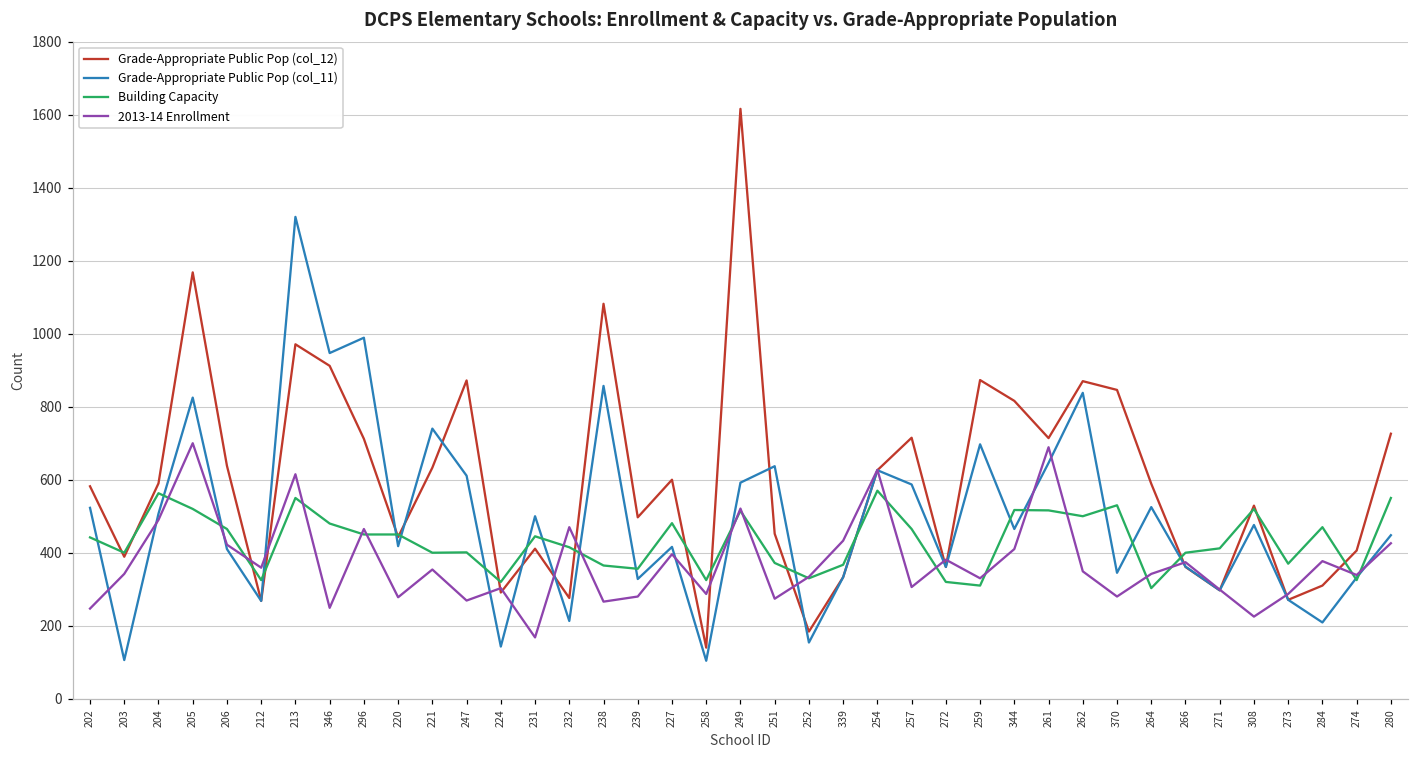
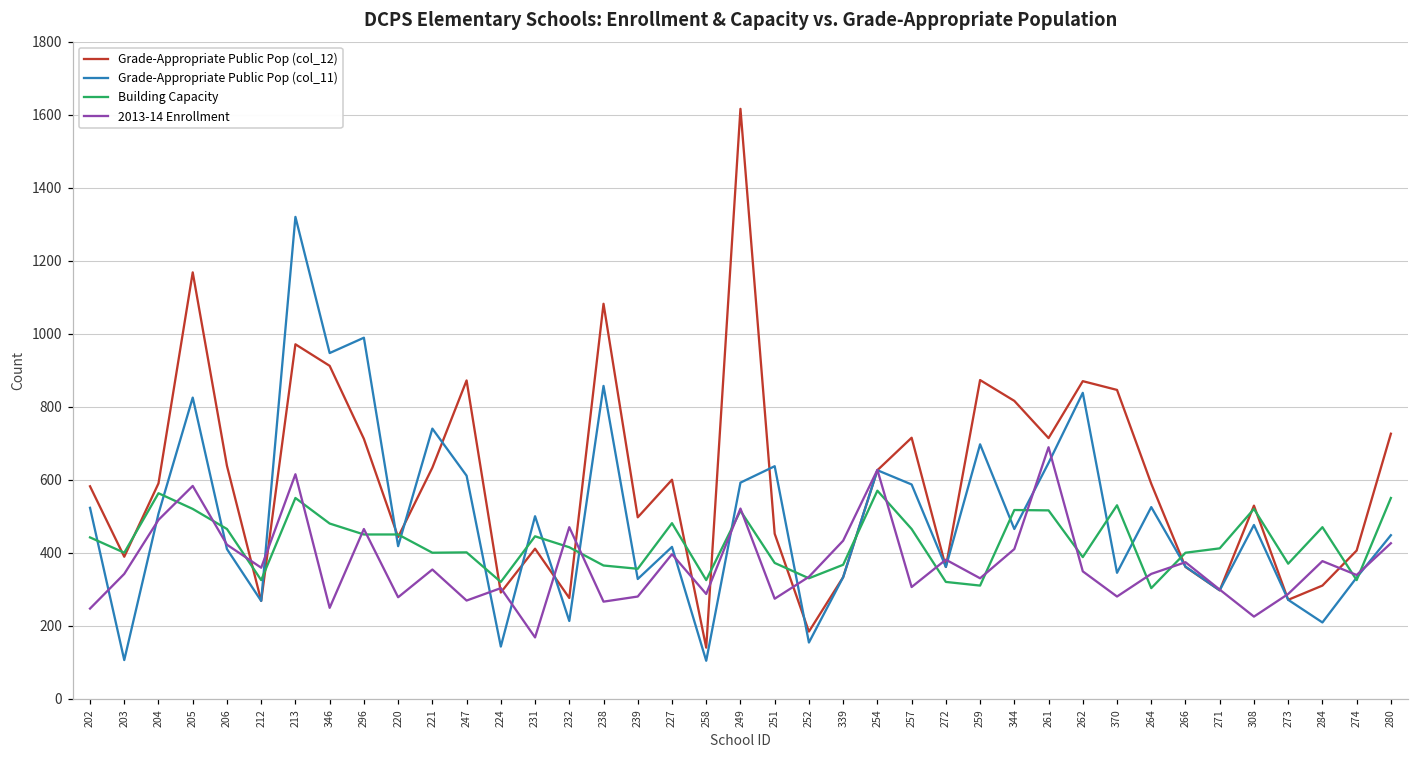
2013-14 Enrollment, 205: 700 -> 580
Building Capacity, 262: 500 -> 390
